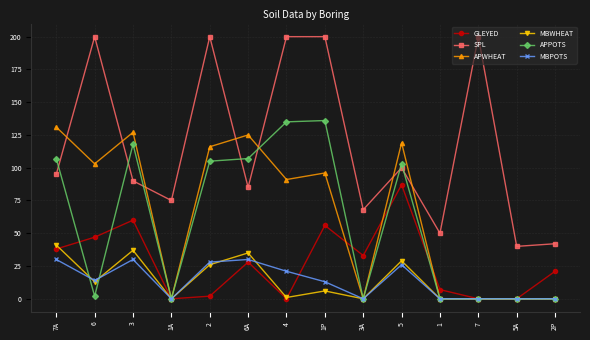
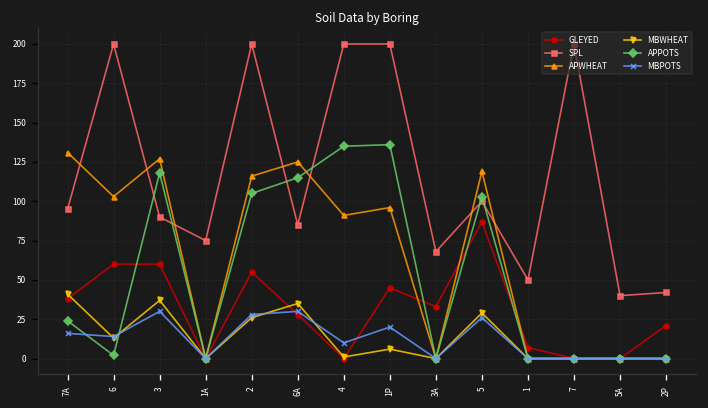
APPOTS, 7A: 107 -> 24
MBPOTS, 7A: 30 -> 16
GLEYED, 6: 47 -> 60
GLEYED, 2: 2 -> 55
APPOTS, 6A: 107 -> 115
MBPOTS, 4: 21 -> 10
GLEYED, 1P: 56 -> 45
MBPOTS, 1P: 13 -> 20
